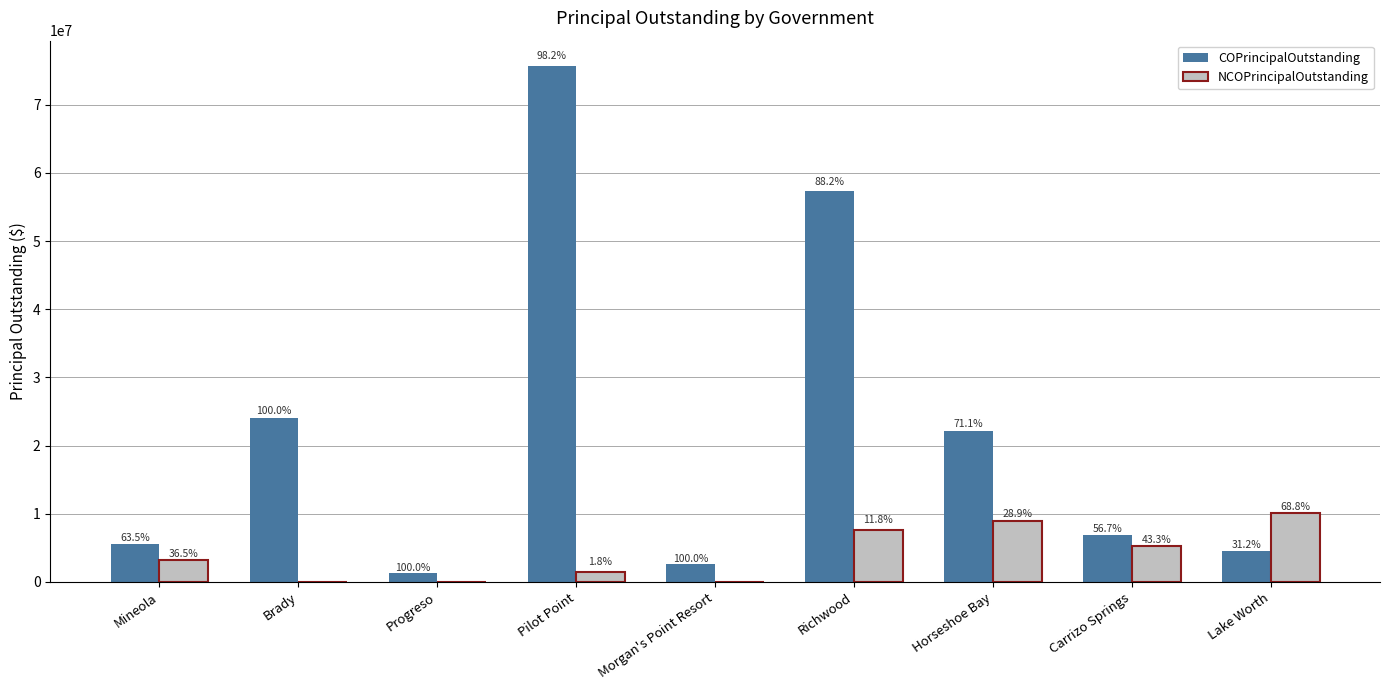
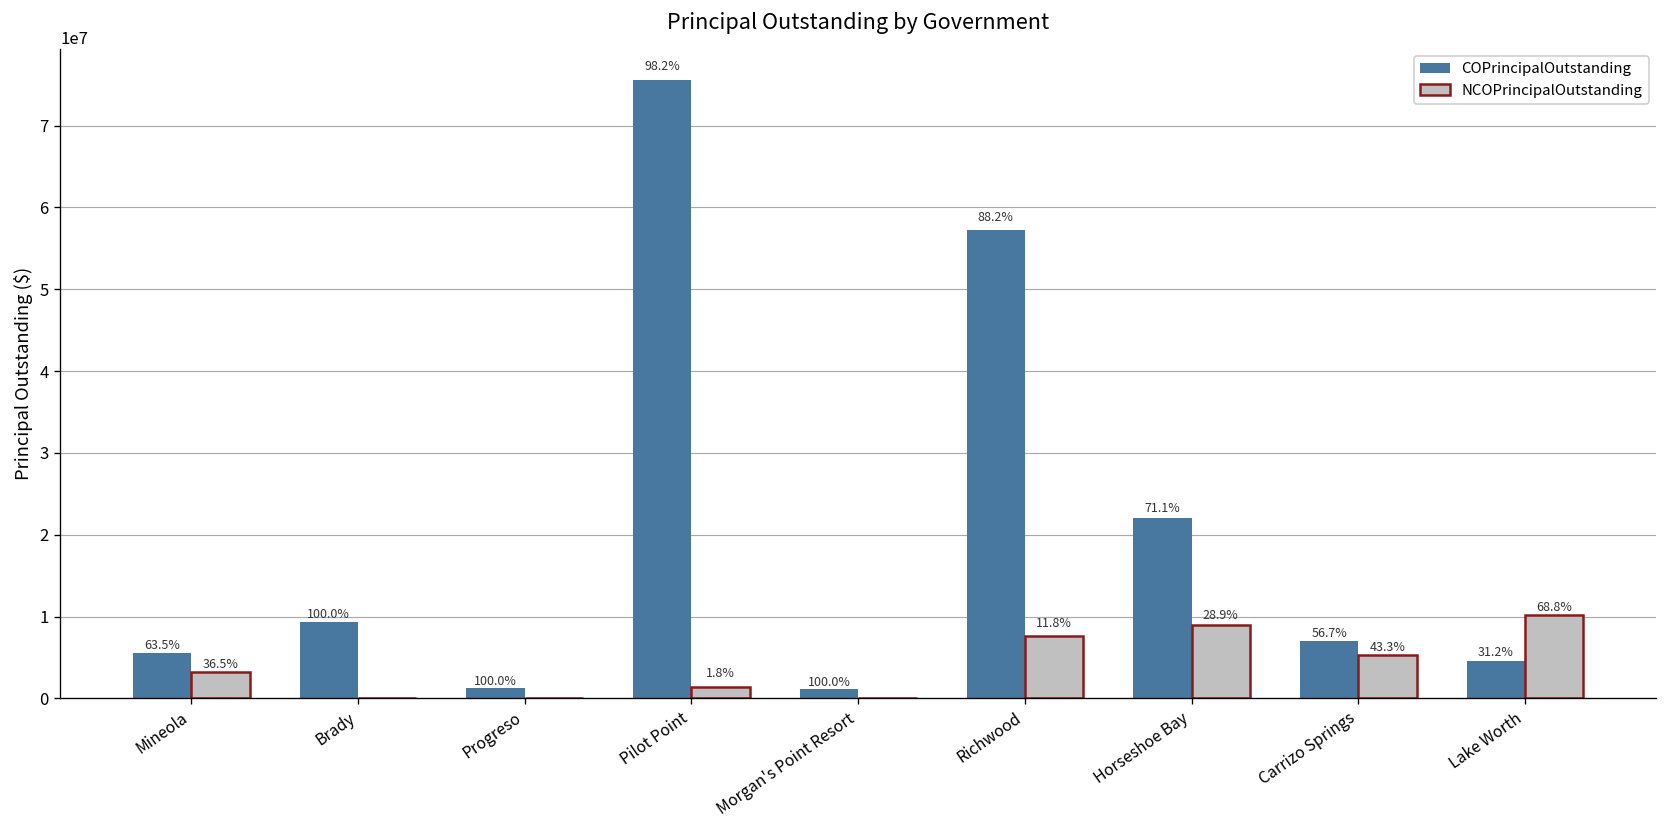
COPrincipalOutstanding, Brady: 24000000 -> 9000000
COPrincipalOutstanding, Morgan's Point Resort: 3000000 -> 1000000
